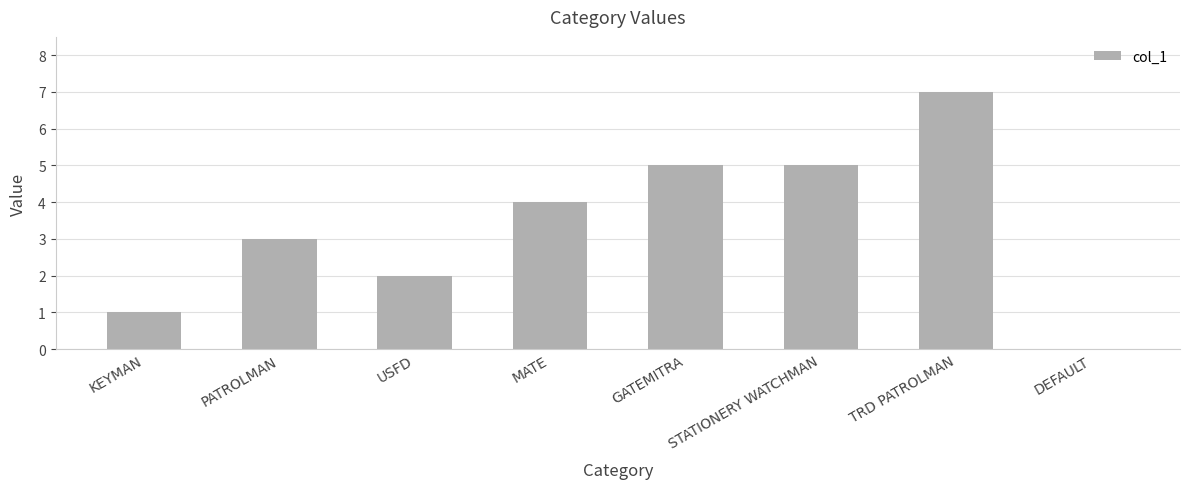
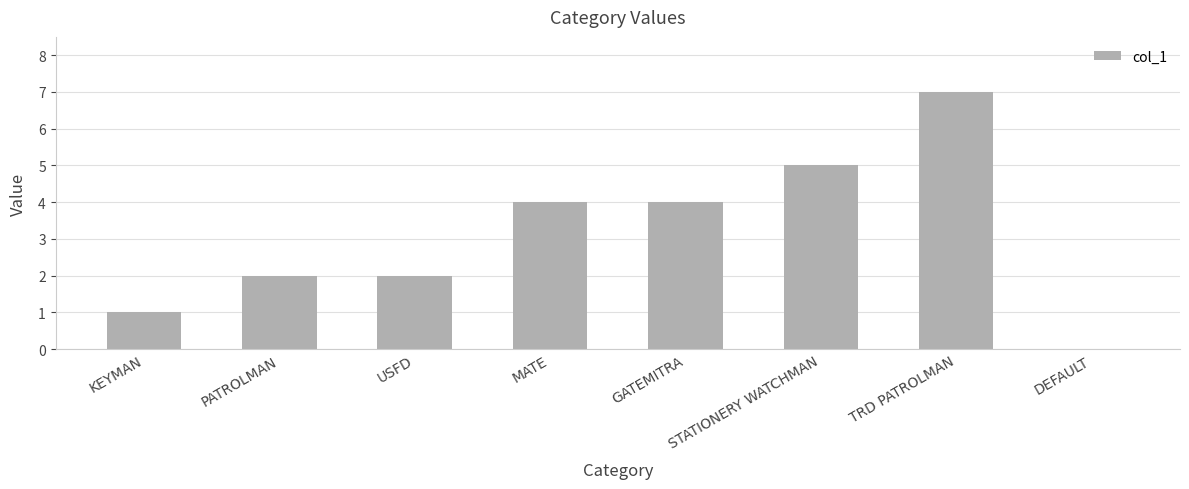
PATROLMAN: 3 -> 2
GATEMITRA: 5 -> 4
